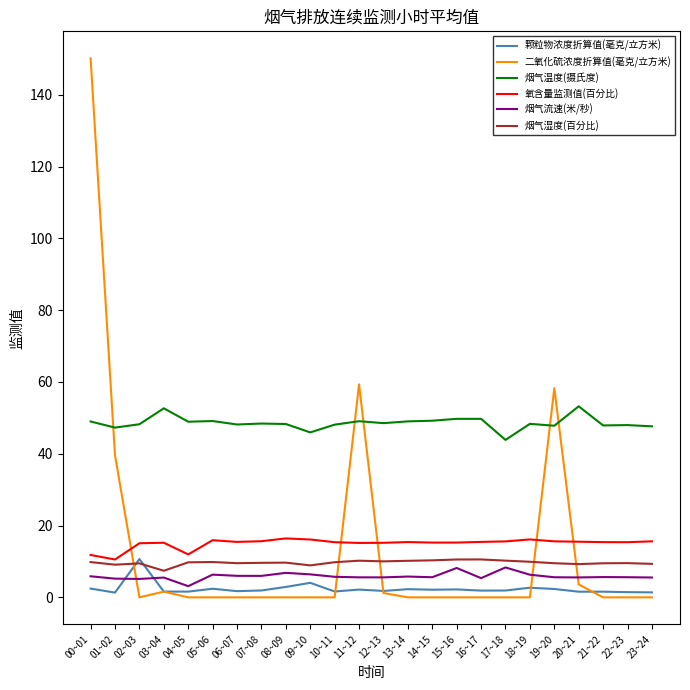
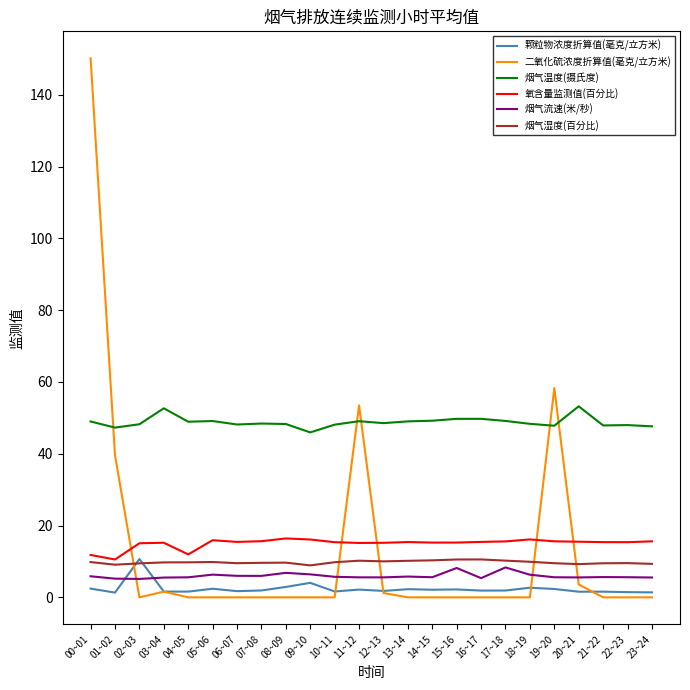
烟气湿度(百分比), 03~04: 7 -> 10
烟气流速(米/秒), 04~05: 3 -> 6
二氧化硫浓度折算值(毫克/立方米), 11~12: 59 -> 53
烟气温度(摄氏度), 17~18: 44 -> 49
